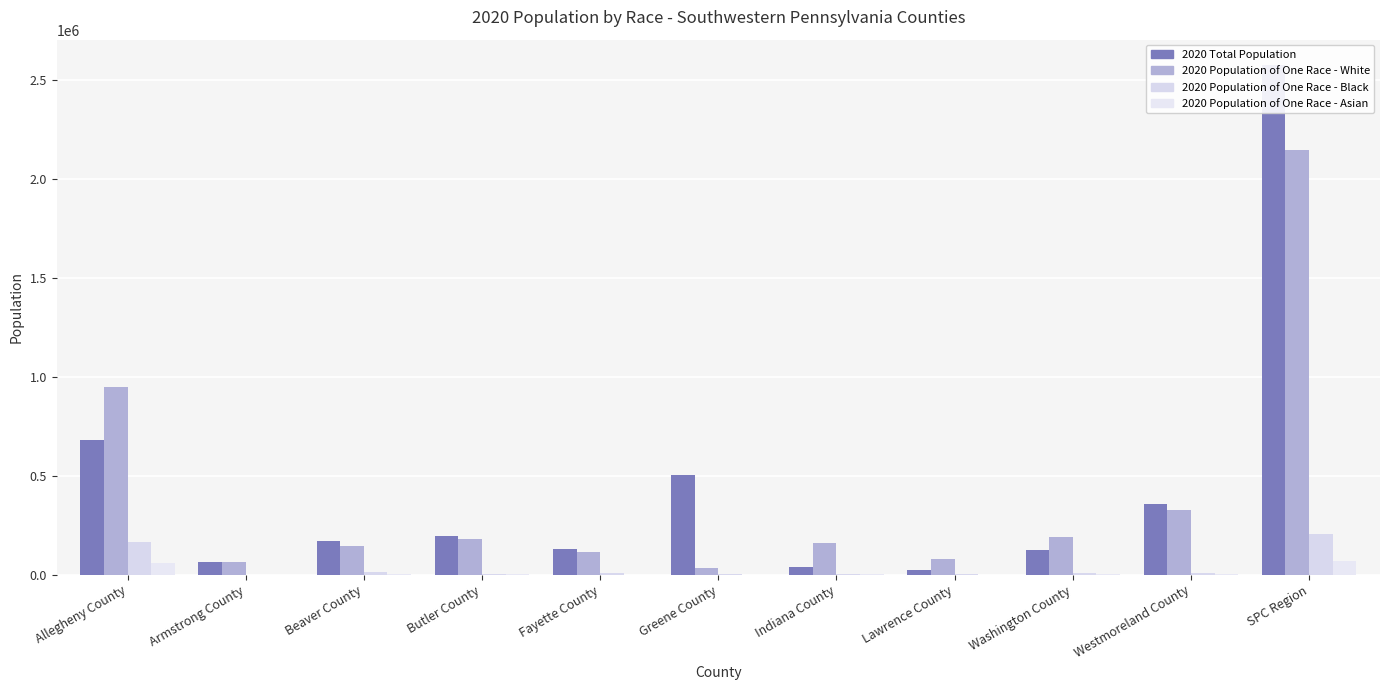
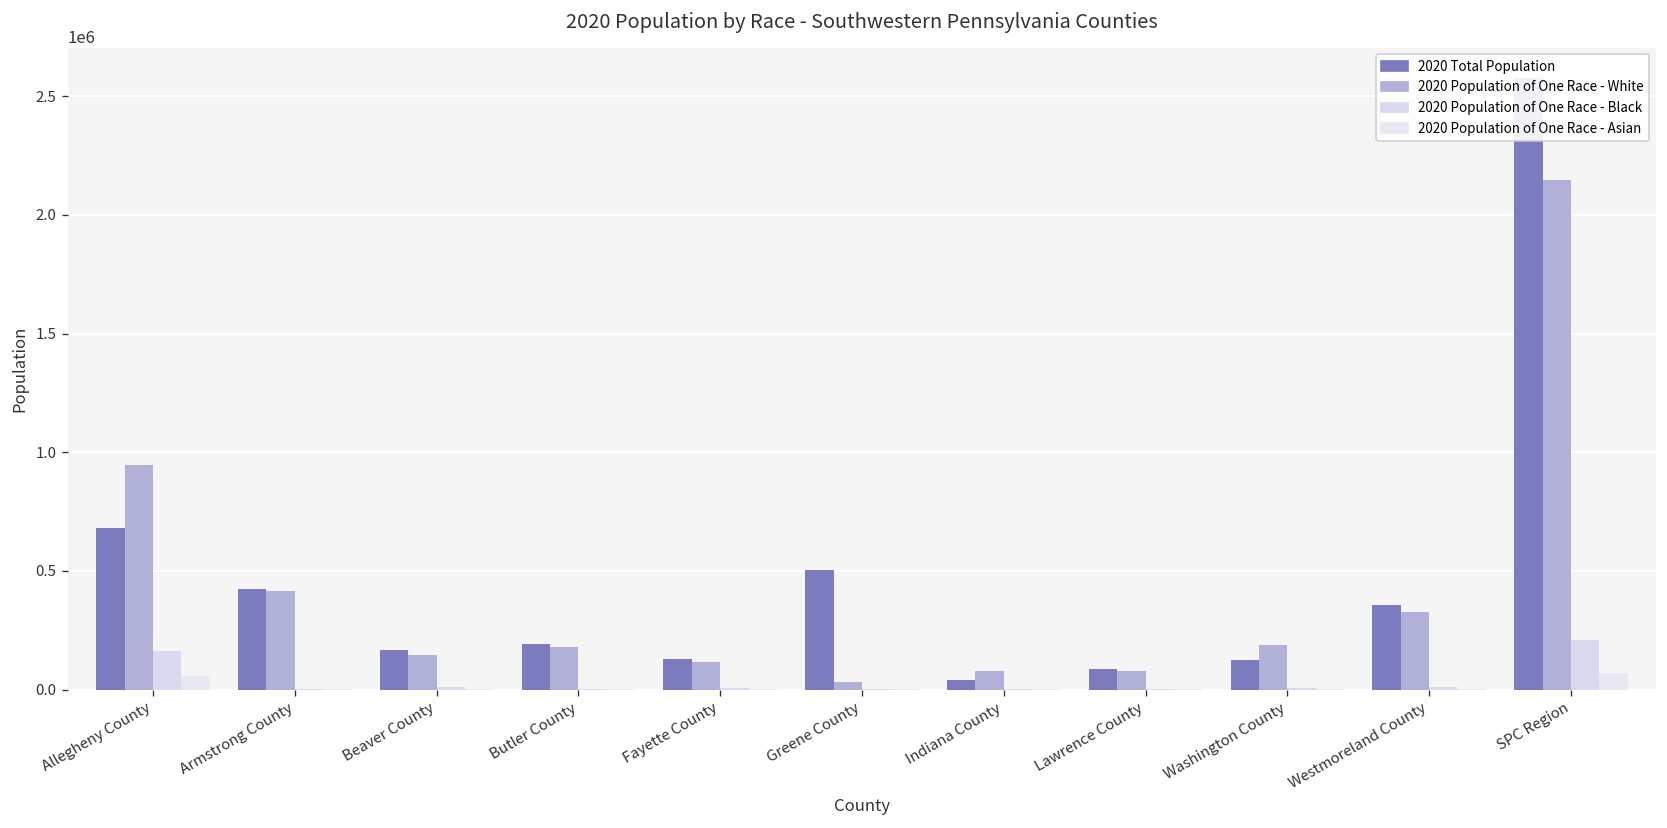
2020 Total Population, Armstrong County: 70000 -> 430000
2020 Population of One Race - White, Armstrong County: 60000 -> 420000
2020 Population of One Race - White, Indiana County: 160000 -> 80000
2020 Total Population, Lawrence County: 20000 -> 90000
